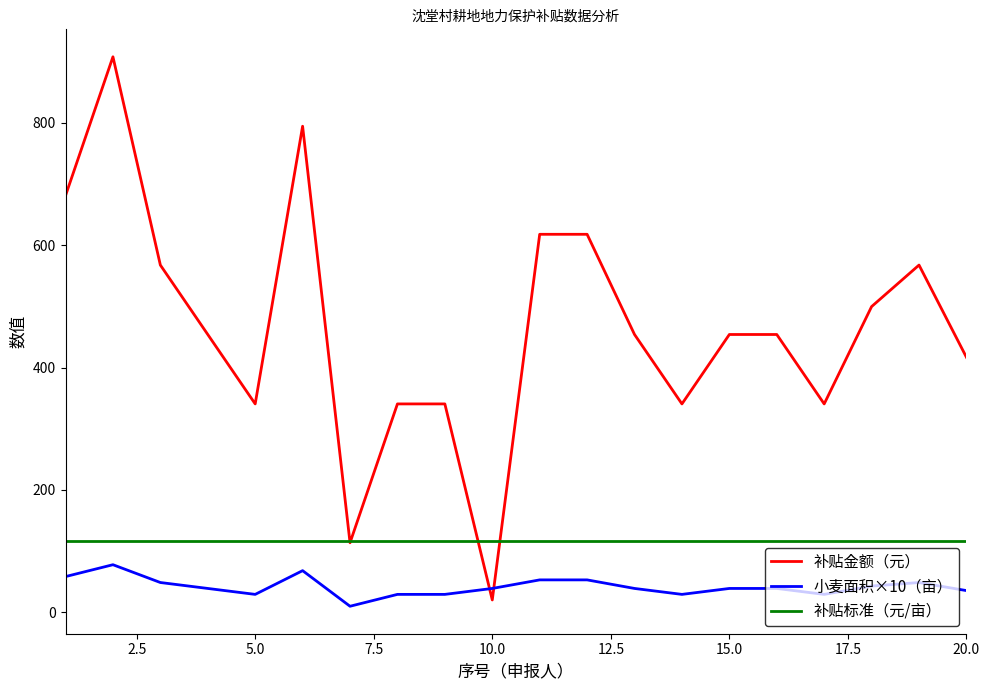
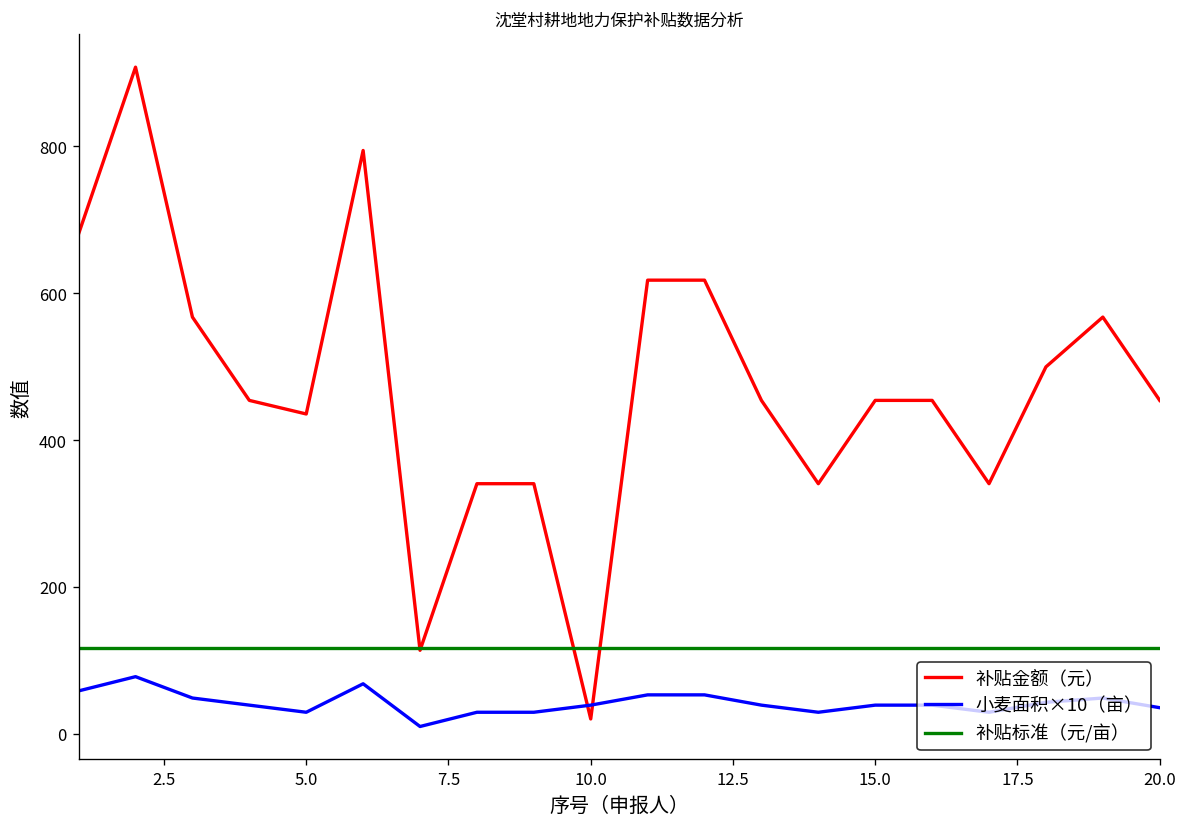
补贴金额（元）, 5.0: 340 -> 440
补贴金额（元）, 20.0: 420 -> 450
